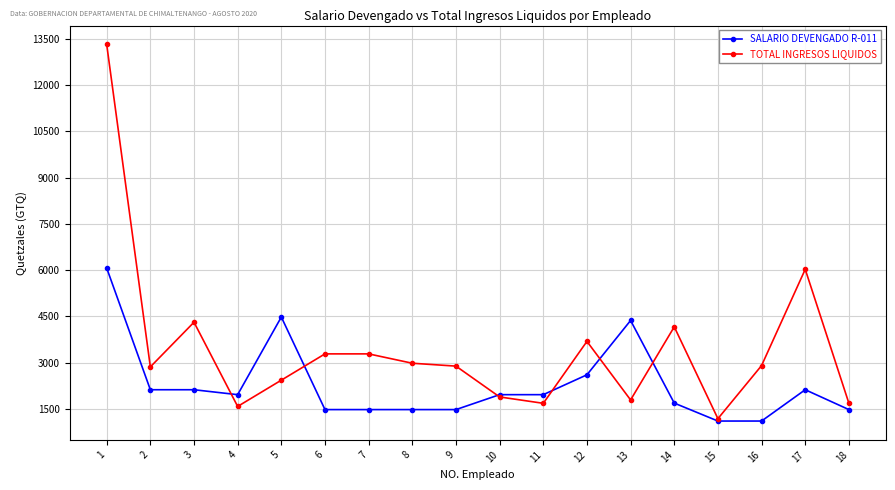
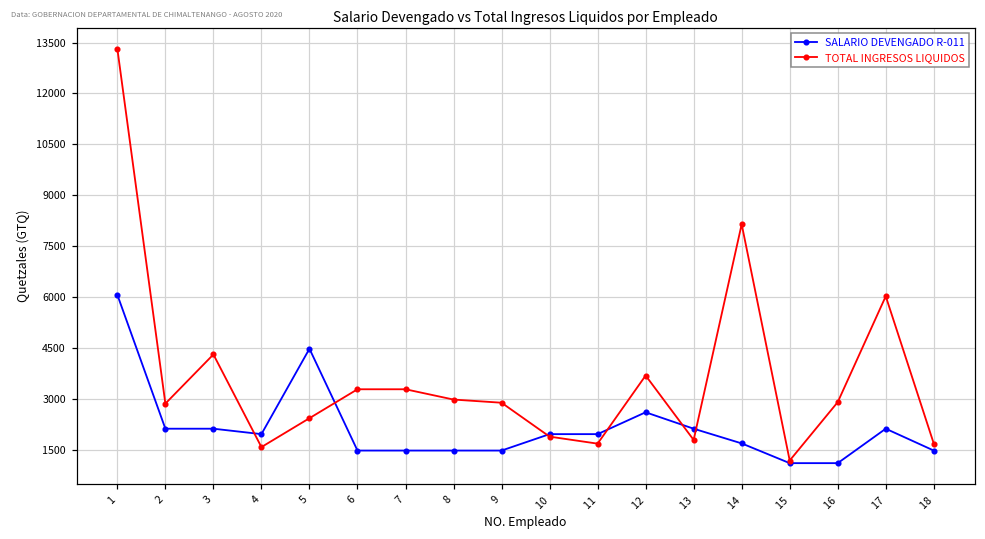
SALARIO DEVENGADO R-011, 13: 4400 -> 2100
TOTAL INGRESOS LIQUIDOS, 14: 4200 -> 8100
